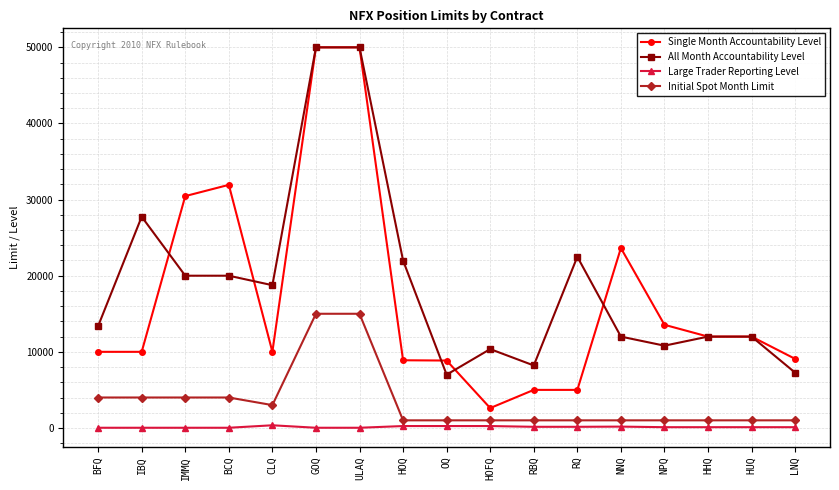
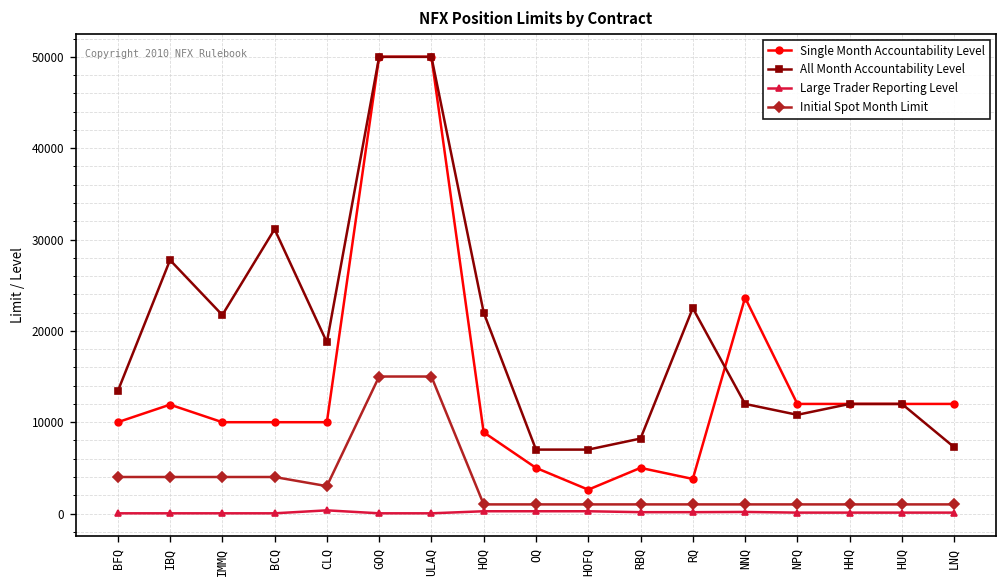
Single Month Accountability Level, IBQ: 10000 -> 12000
Single Month Accountability Level, IMMQ: 30000 -> 10000
All Month Accountability Level, IMMQ: 20000 -> 22000
Single Month Accountability Level, BCQ: 32000 -> 10000
All Month Accountability Level, BCQ: 20000 -> 31000
Single Month Accountability Level, OQ: 9000 -> 5000
All Month Accountability Level, HOFQ: 10000 -> 7000
Single Month Accountability Level, RQ: 5000 -> 4000
Single Month Accountability Level, NPQ: 14000 -> 12000
Single Month Accountability Level, LNQ: 9000 -> 12000
